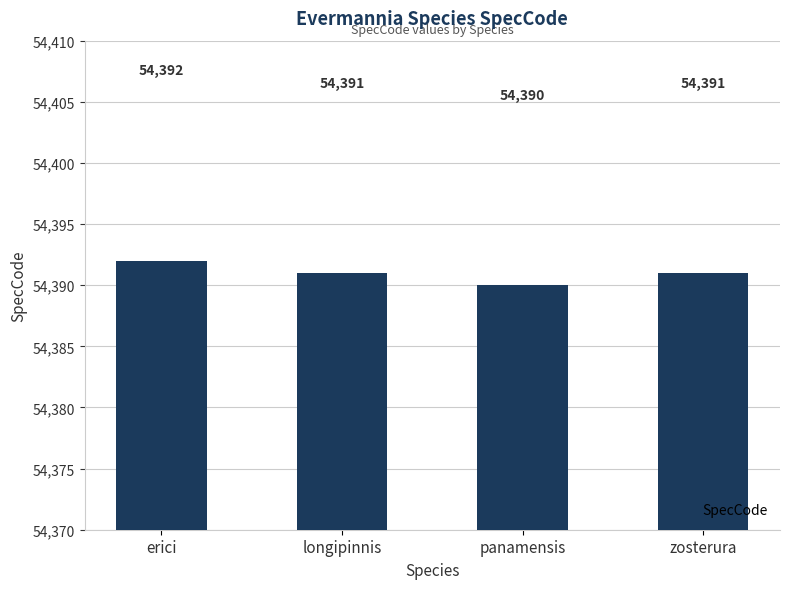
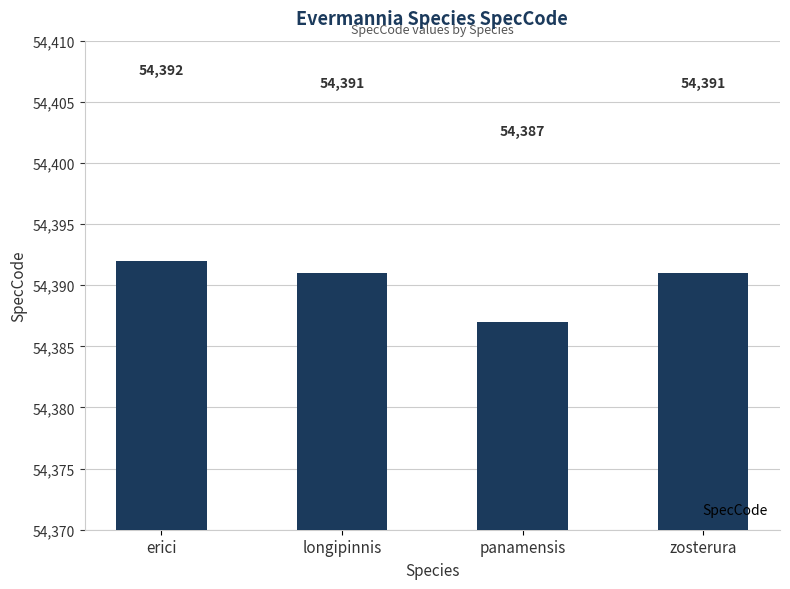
panamensis: 54,390 -> 54,387
